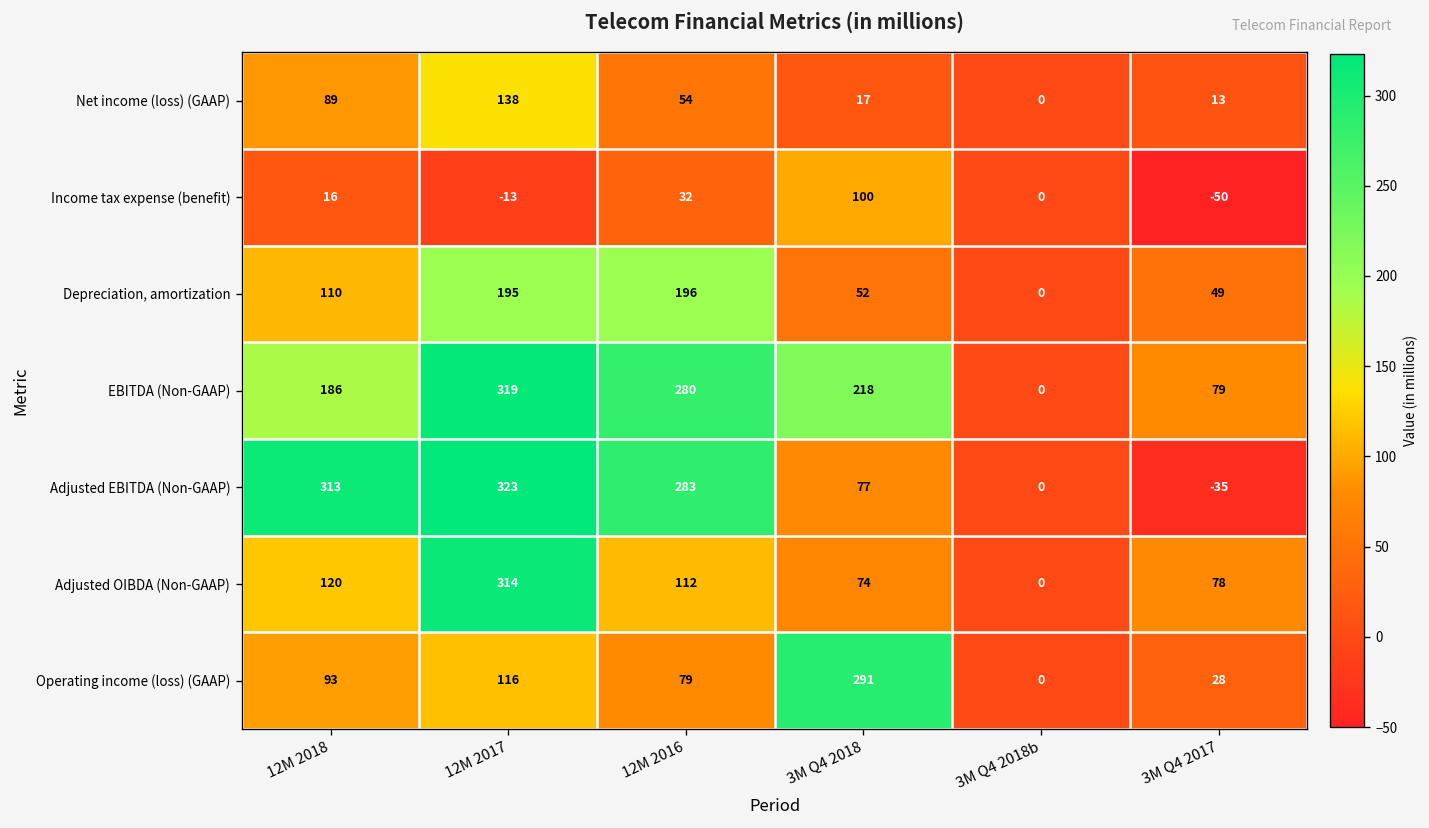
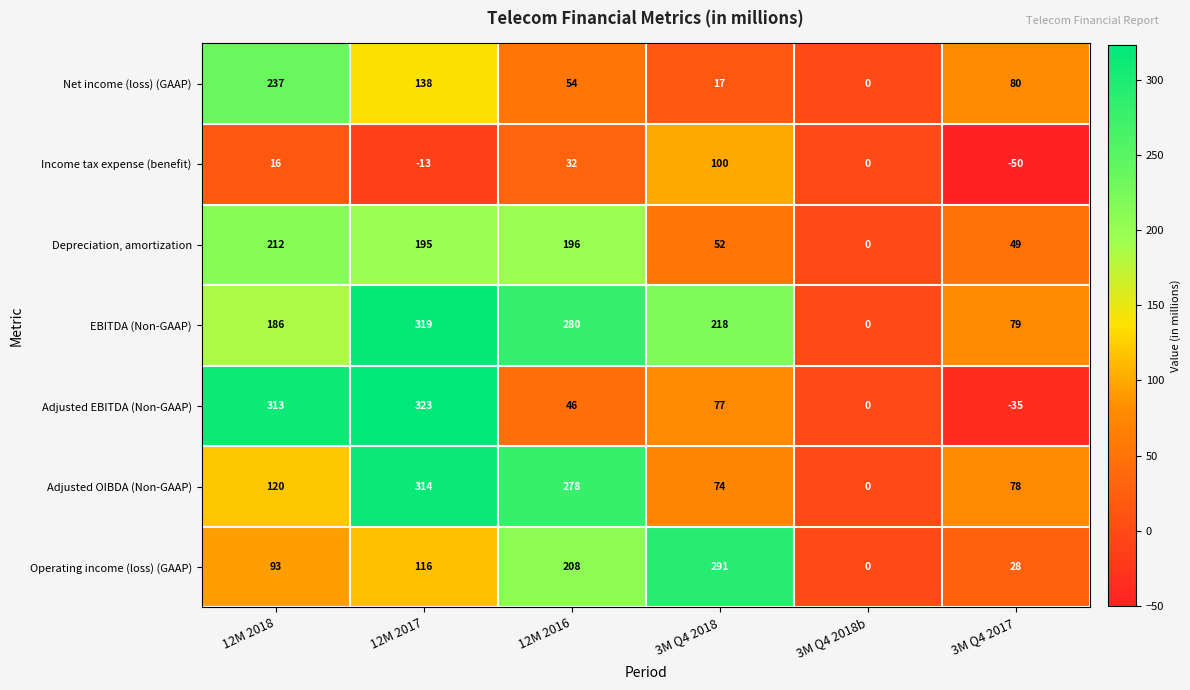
Net income (loss) (GAAP), 12M 2018: 89 -> 237
Net income (loss) (GAAP), 3M Q4 2017: 13 -> 80
Depreciation, amortization, 12M 2018: 110 -> 212
Adjusted EBITDA (Non-GAAP), 12M 2016: 283 -> 46
Adjusted OIBDA (Non-GAAP), 12M 2016: 112 -> 278
Operating income (loss) (GAAP), 12M 2016: 79 -> 208
